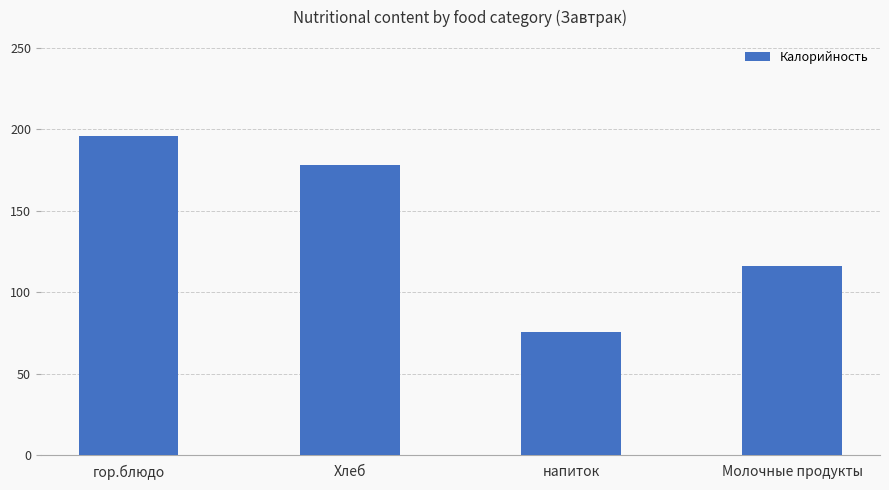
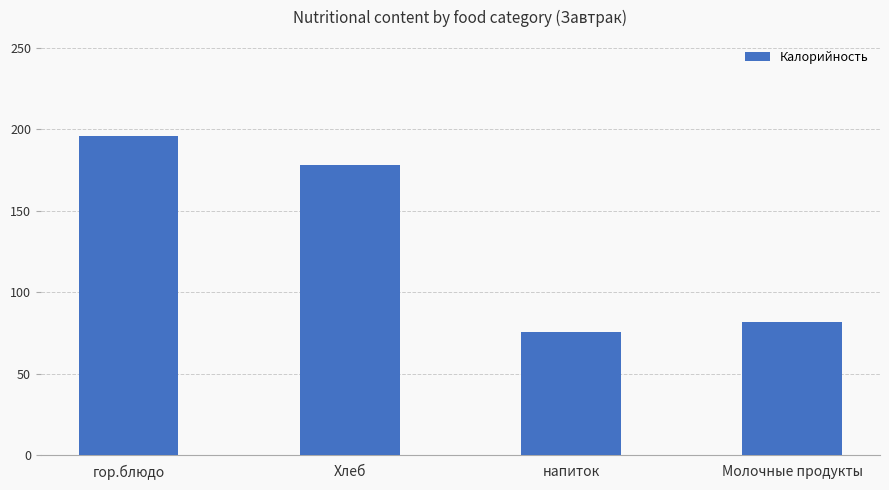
Молочные продукты: 116 -> 82
